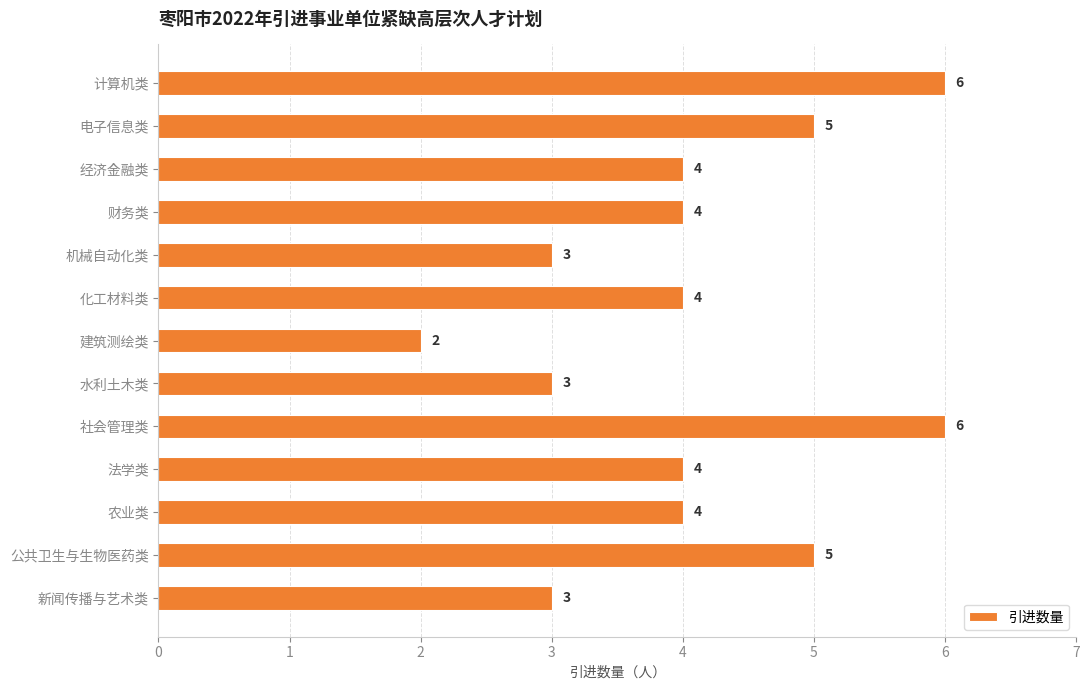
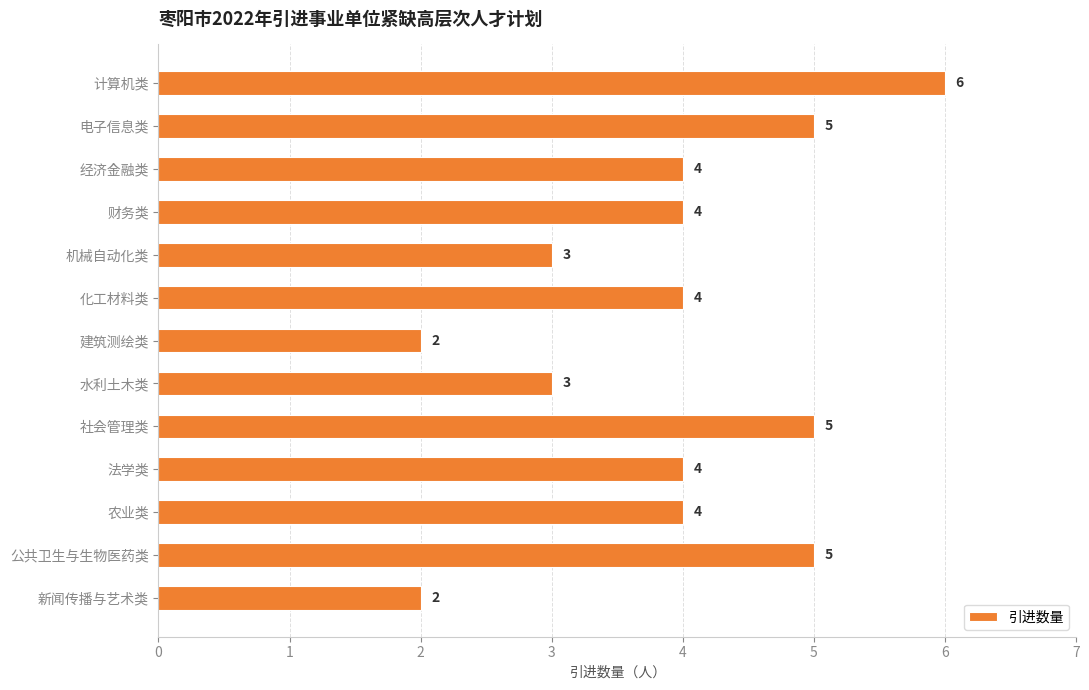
社会管理类: 6 -> 5
新闻传播与艺术类: 3 -> 2
